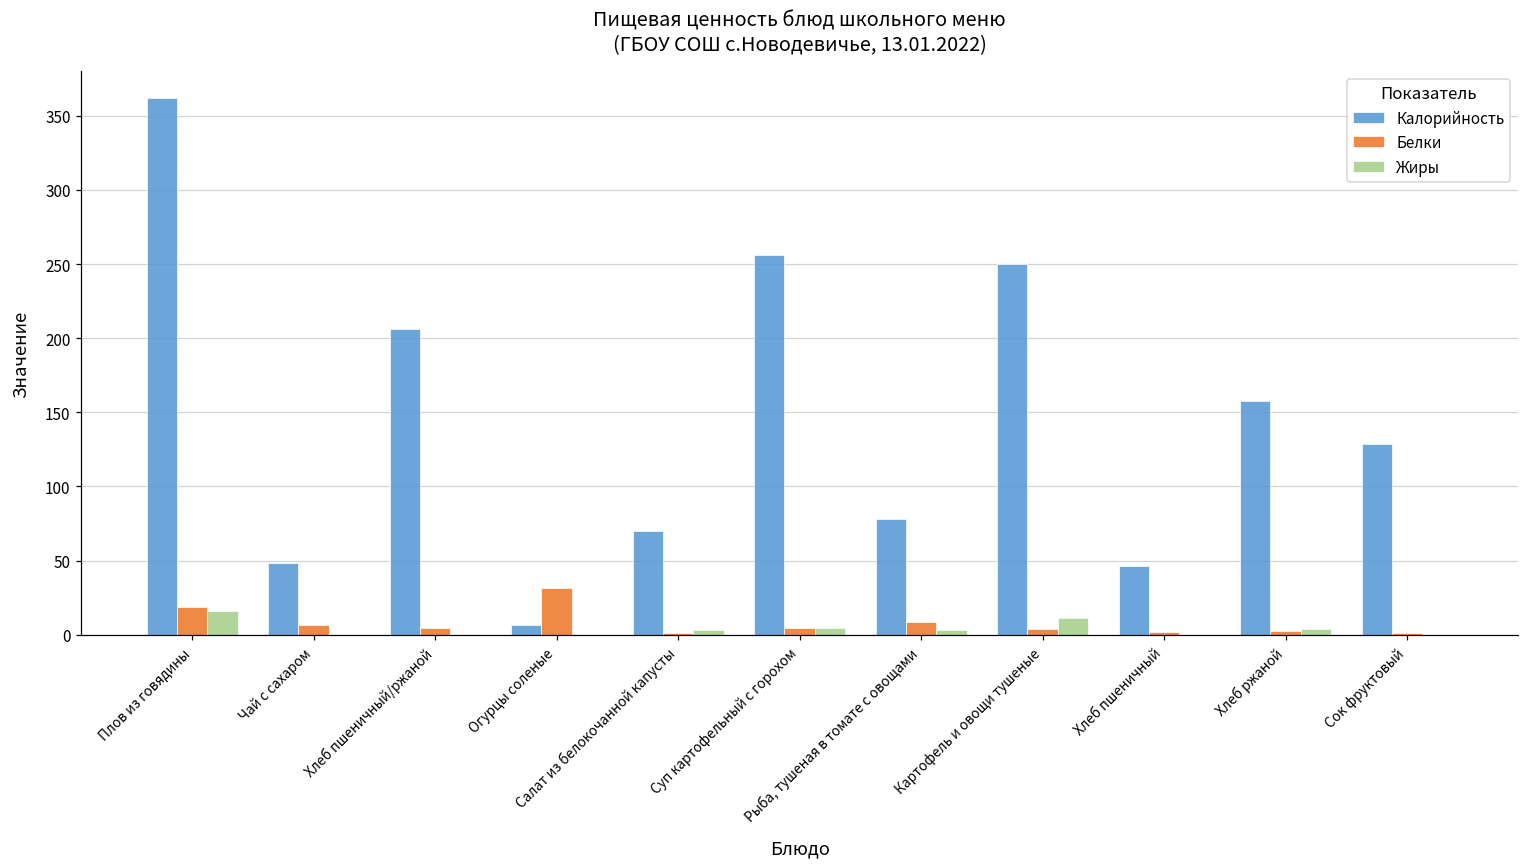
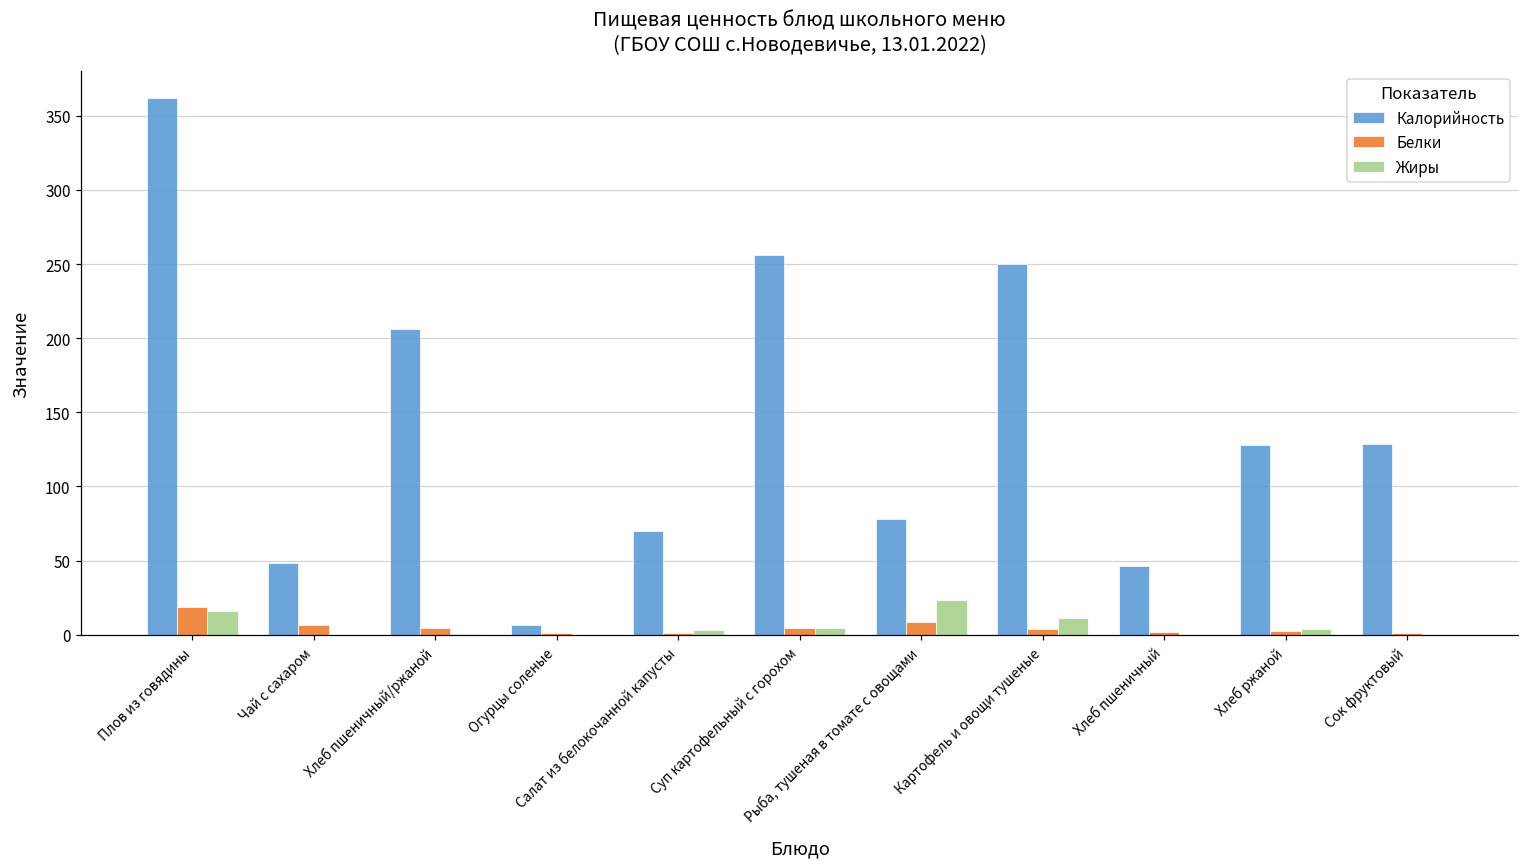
Белки, Огурцы соленые: 32 -> 1
Жиры, Рыба, тушеная в томате с овощами: 3 -> 23
Калорийность, Хлеб ржаной: 158 -> 128
